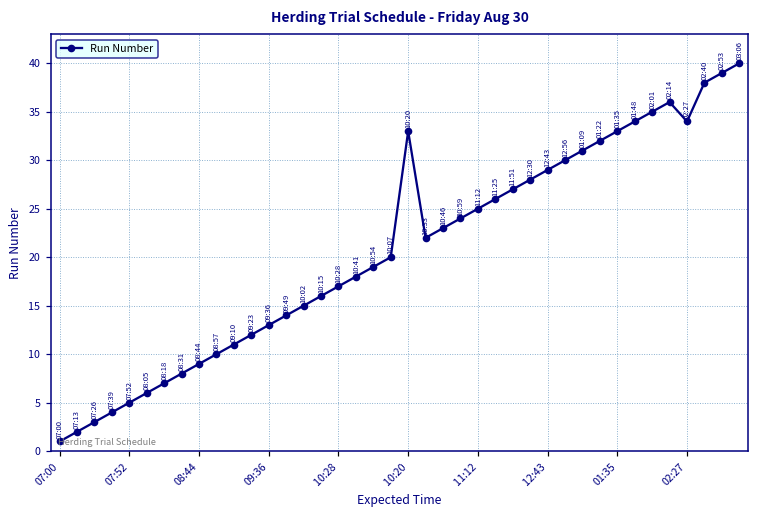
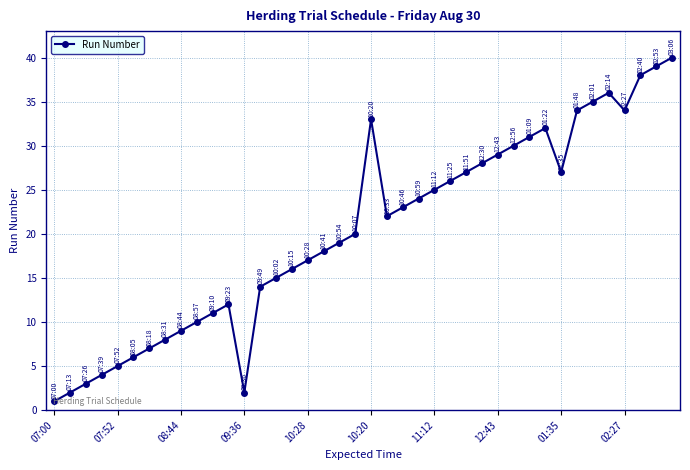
09:36: 13 -> 2
01:35: 33 -> 27
